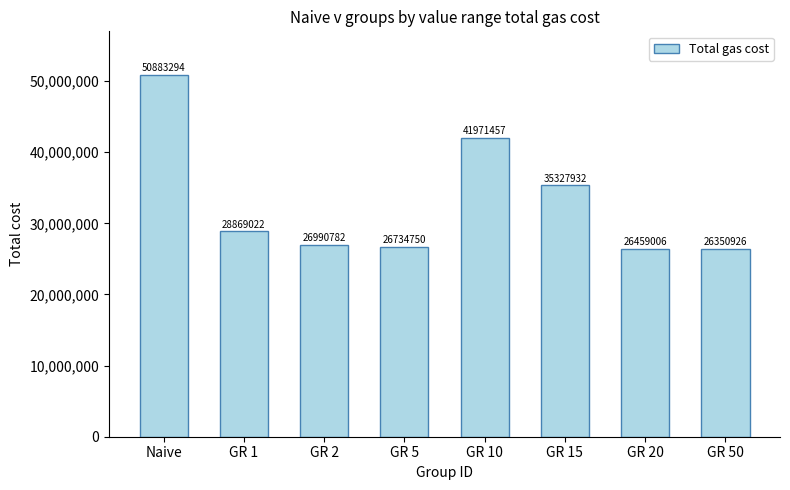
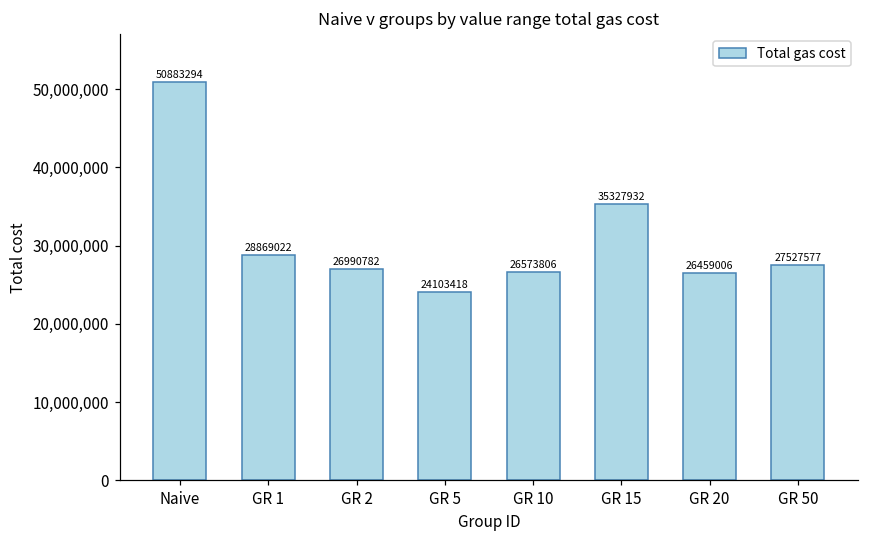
GR 5: 26734750 -> 24103418
GR 10: 41971457 -> 26573806
GR 50: 26350926 -> 27527577
